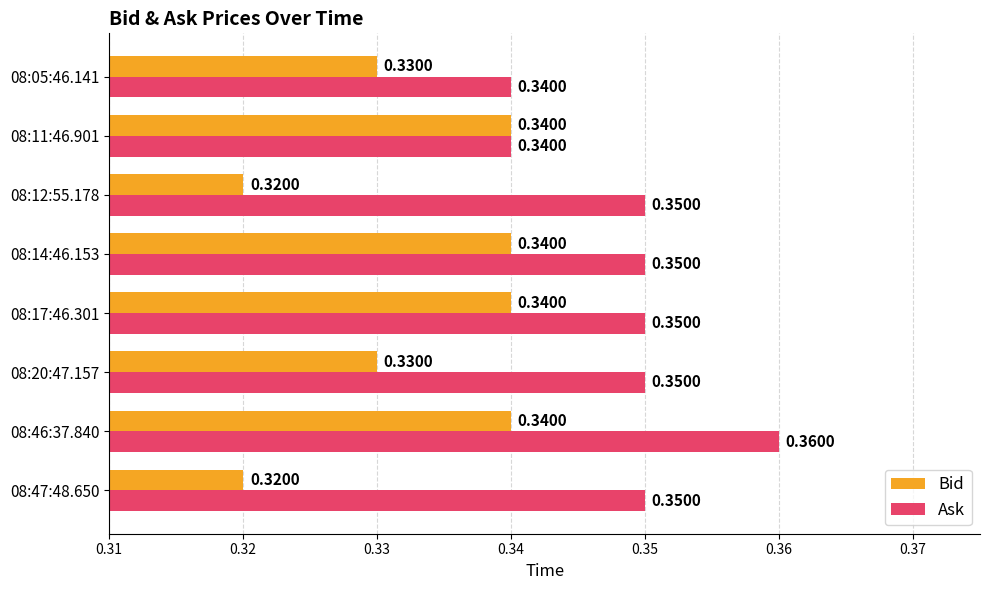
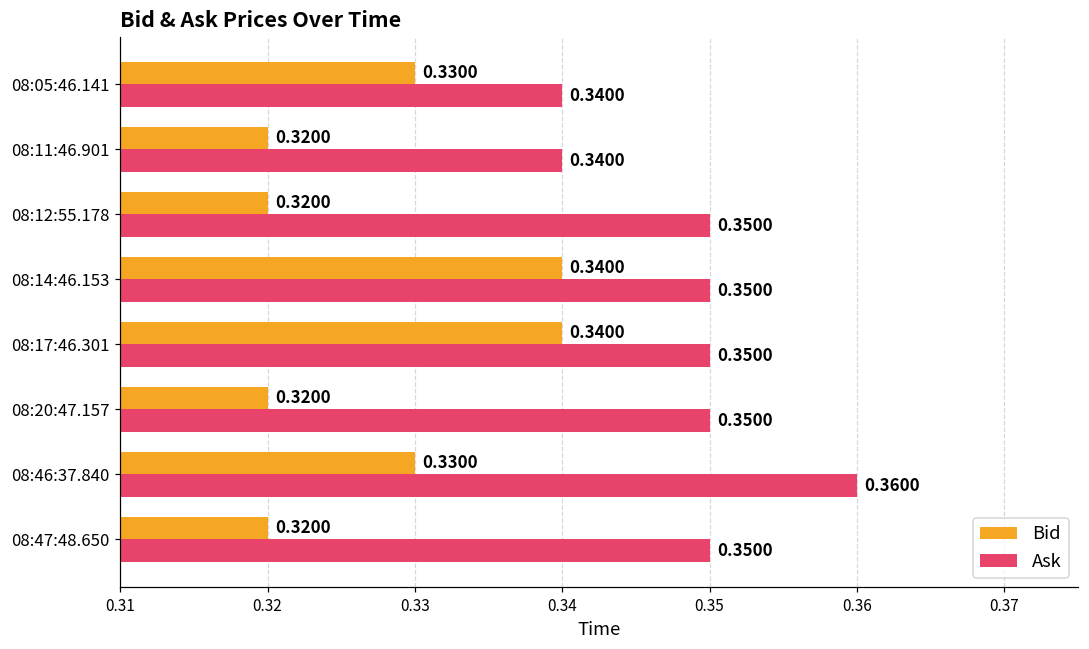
Bid, 08:11:46.901: 0.3400 -> 0.3200
Bid, 08:20:47.157: 0.3300 -> 0.3200
Bid, 08:46:37.840: 0.3400 -> 0.3300
